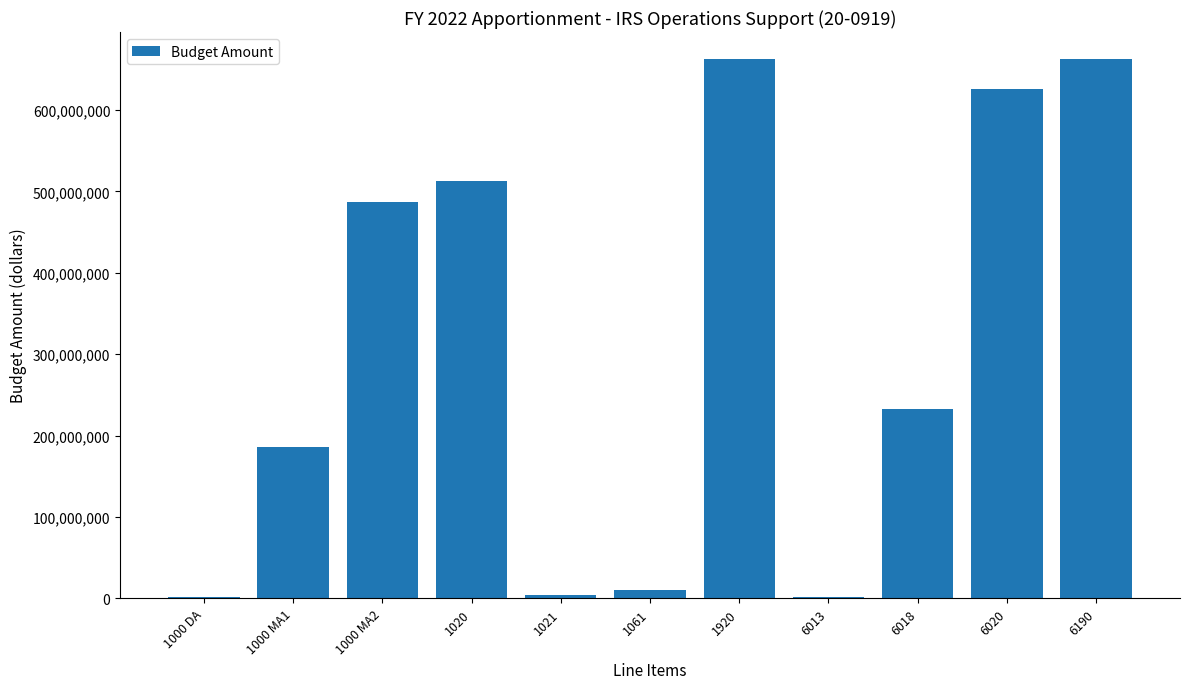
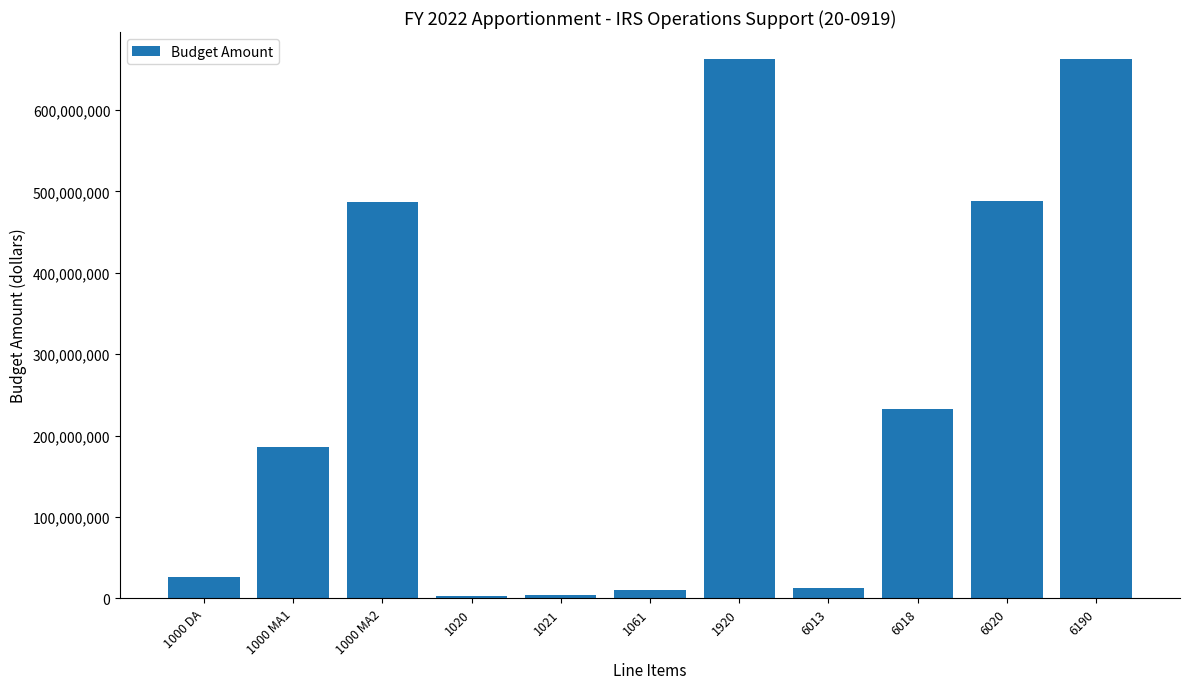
1000 DA: 0 -> 30,000,000
1020: 510,000,000 -> 0
6013: 0 -> 10,000,000
6020: 630,000,000 -> 490,000,000
